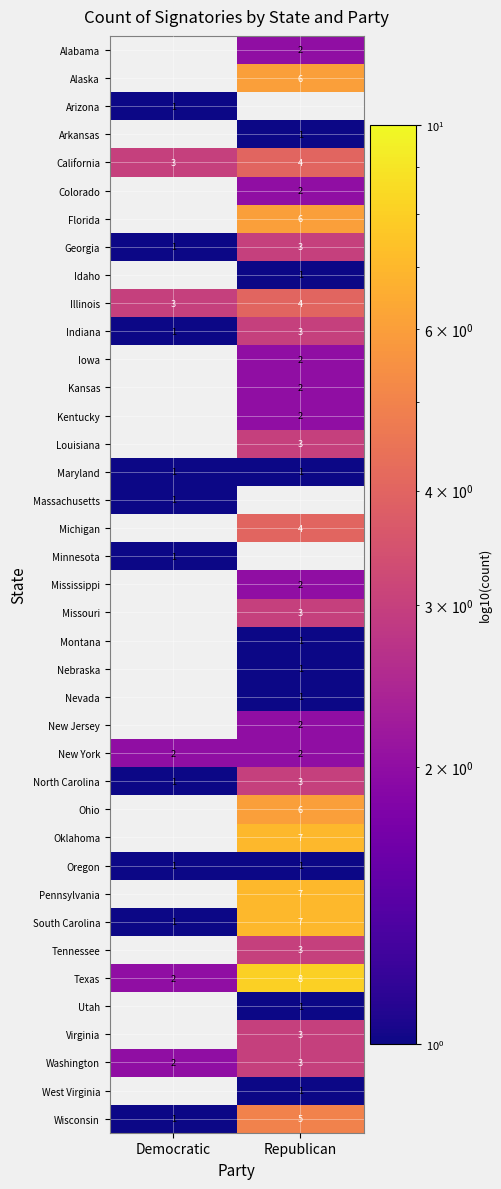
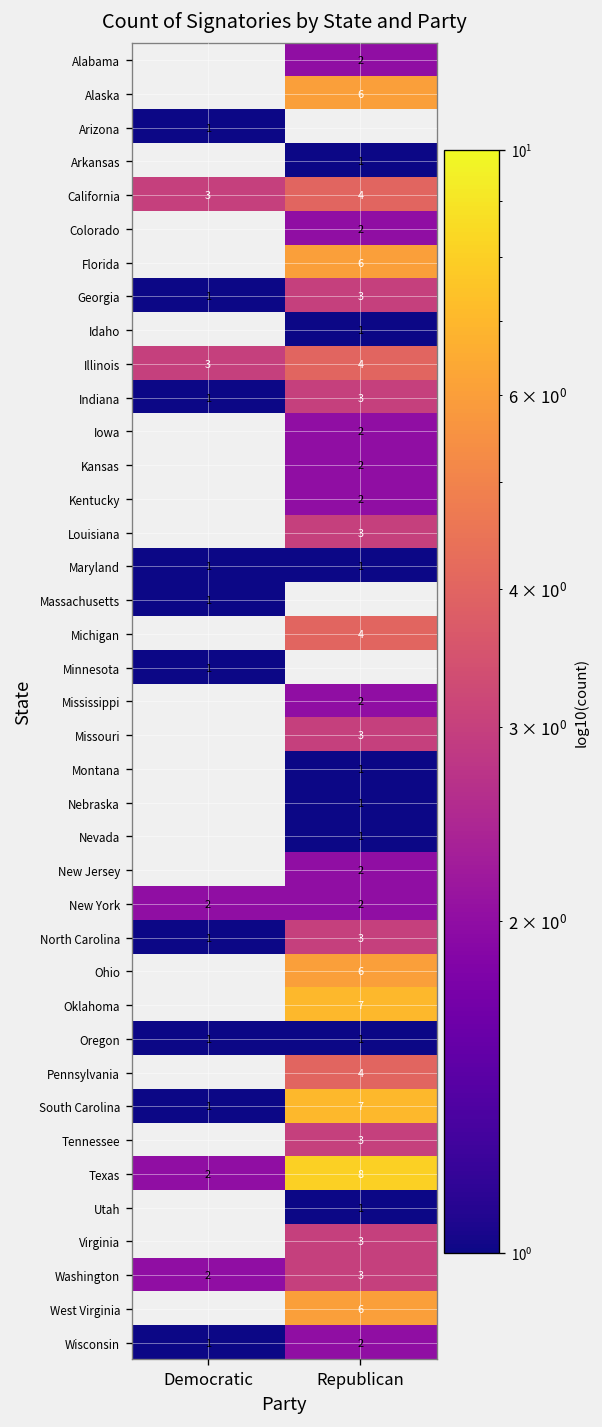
Pennsylvania, Republican: 7 -> 4
West Virginia, Republican: 1 -> 6
Wisconsin, Republican: 5 -> 2
